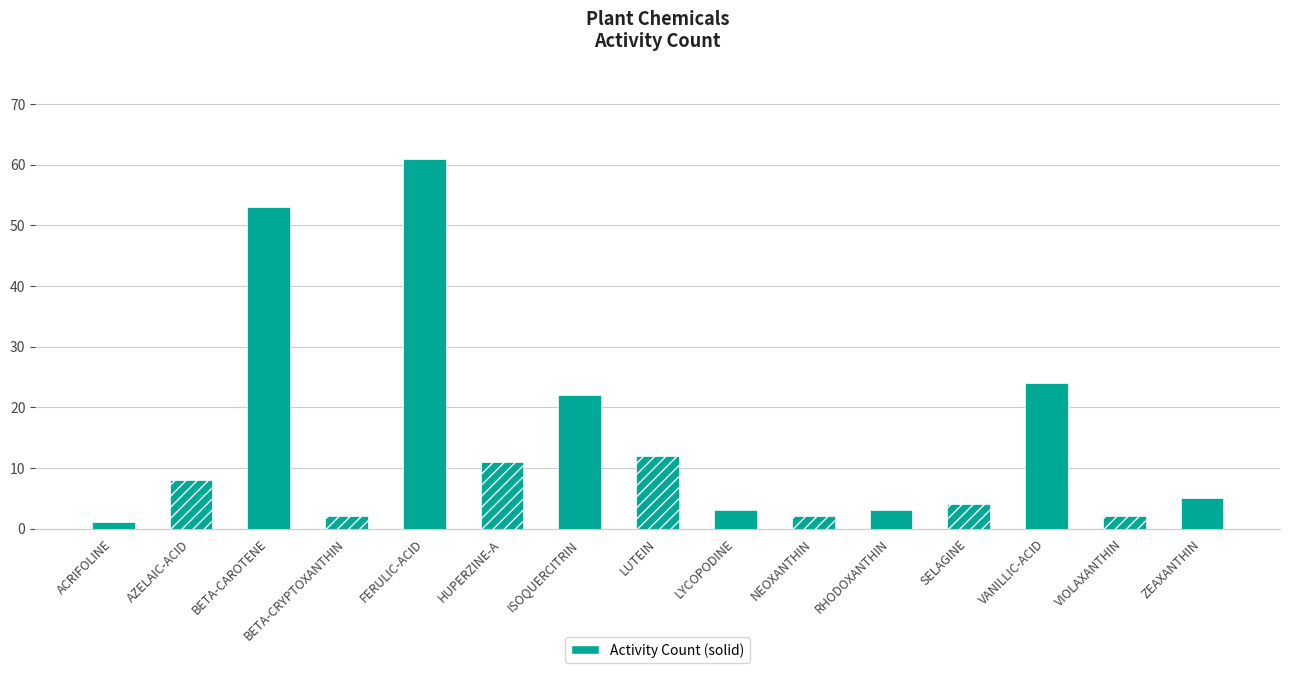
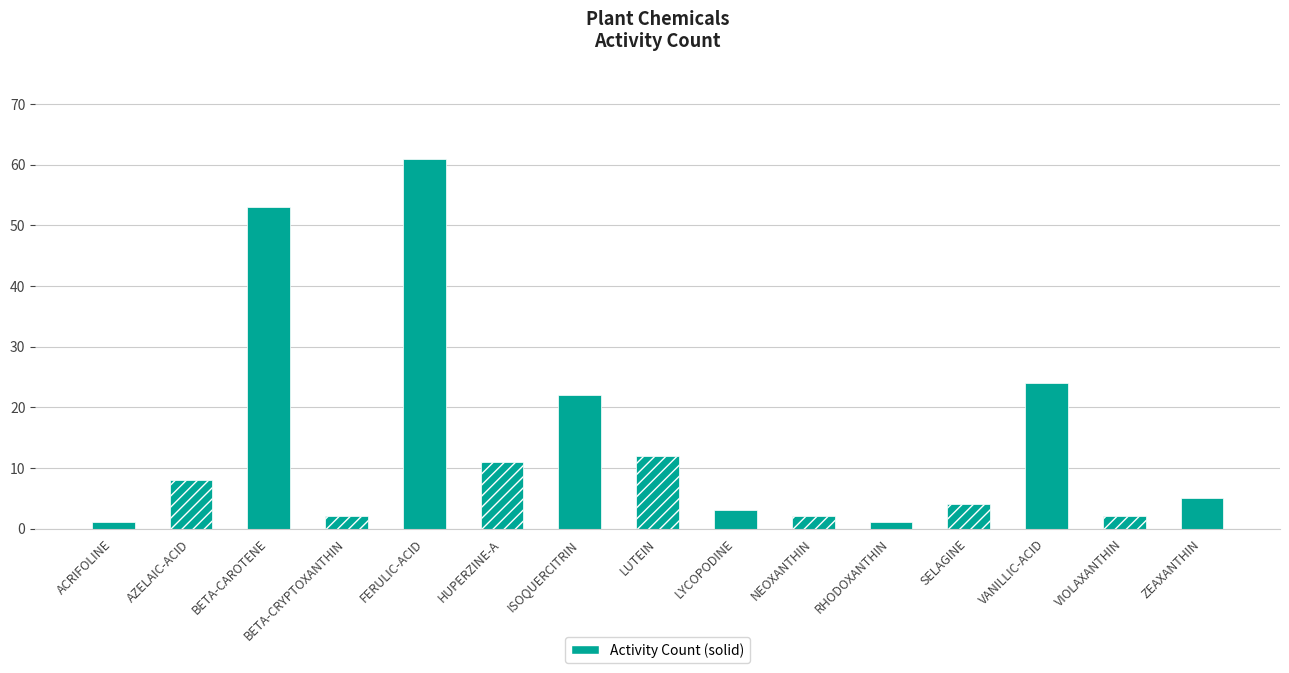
RHODOXANTHIN: 3 -> 1
